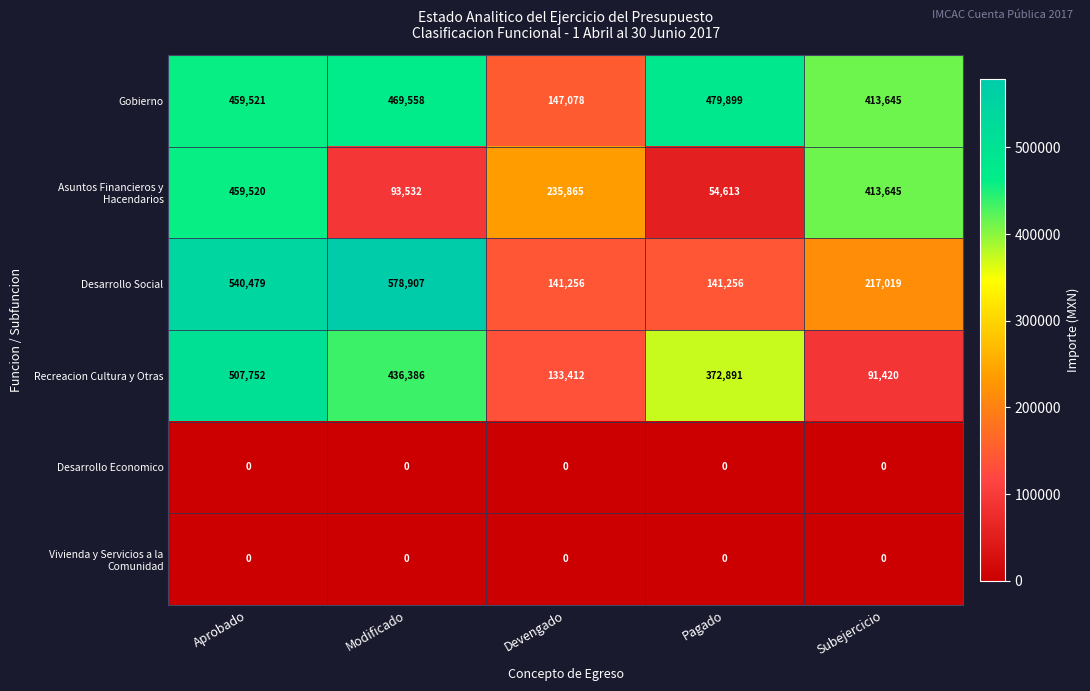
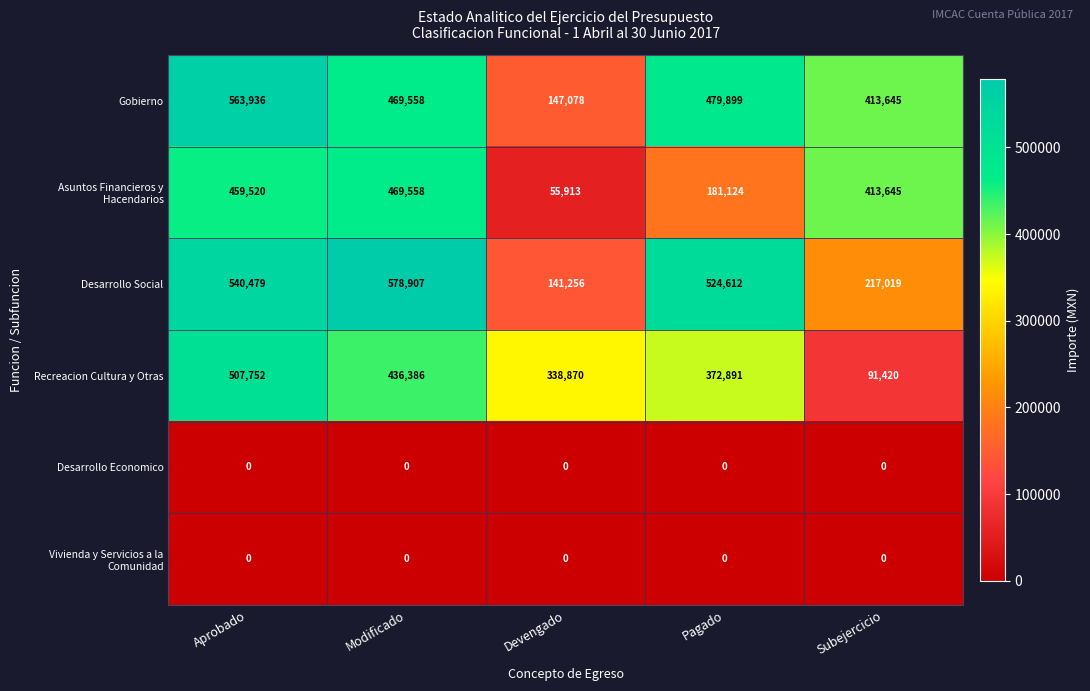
Gobierno, Aprobado: 459,521 -> 563,936
Asuntos Financieros y Hacendarios, Modificado: 93,532 -> 469,558
Asuntos Financieros y Hacendarios, Devengado: 235,865 -> 55,913
Asuntos Financieros y Hacendarios, Pagado: 54,613 -> 181,124
Desarrollo Social, Pagado: 141,256 -> 524,612
Recreacion Cultura y Otras, Devengado: 133,412 -> 338,870
